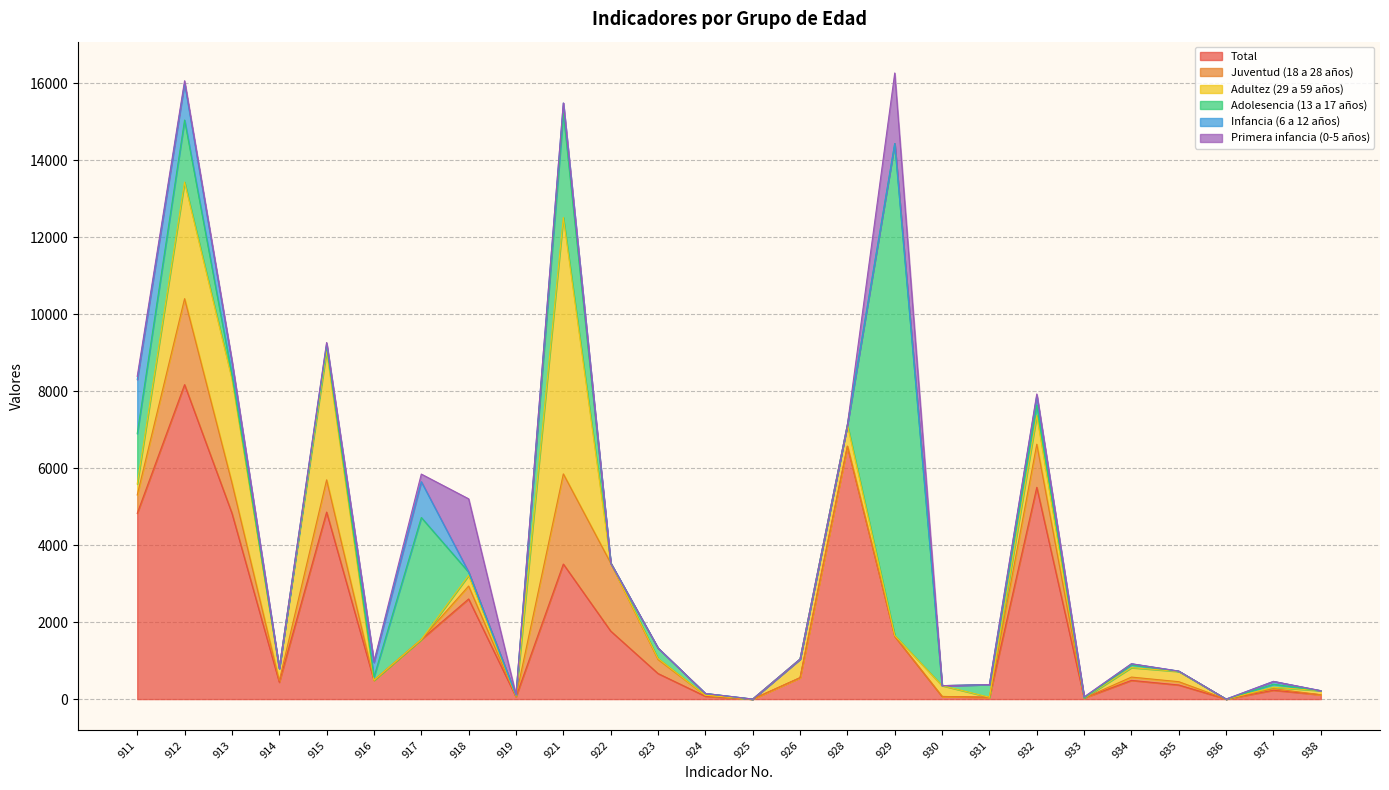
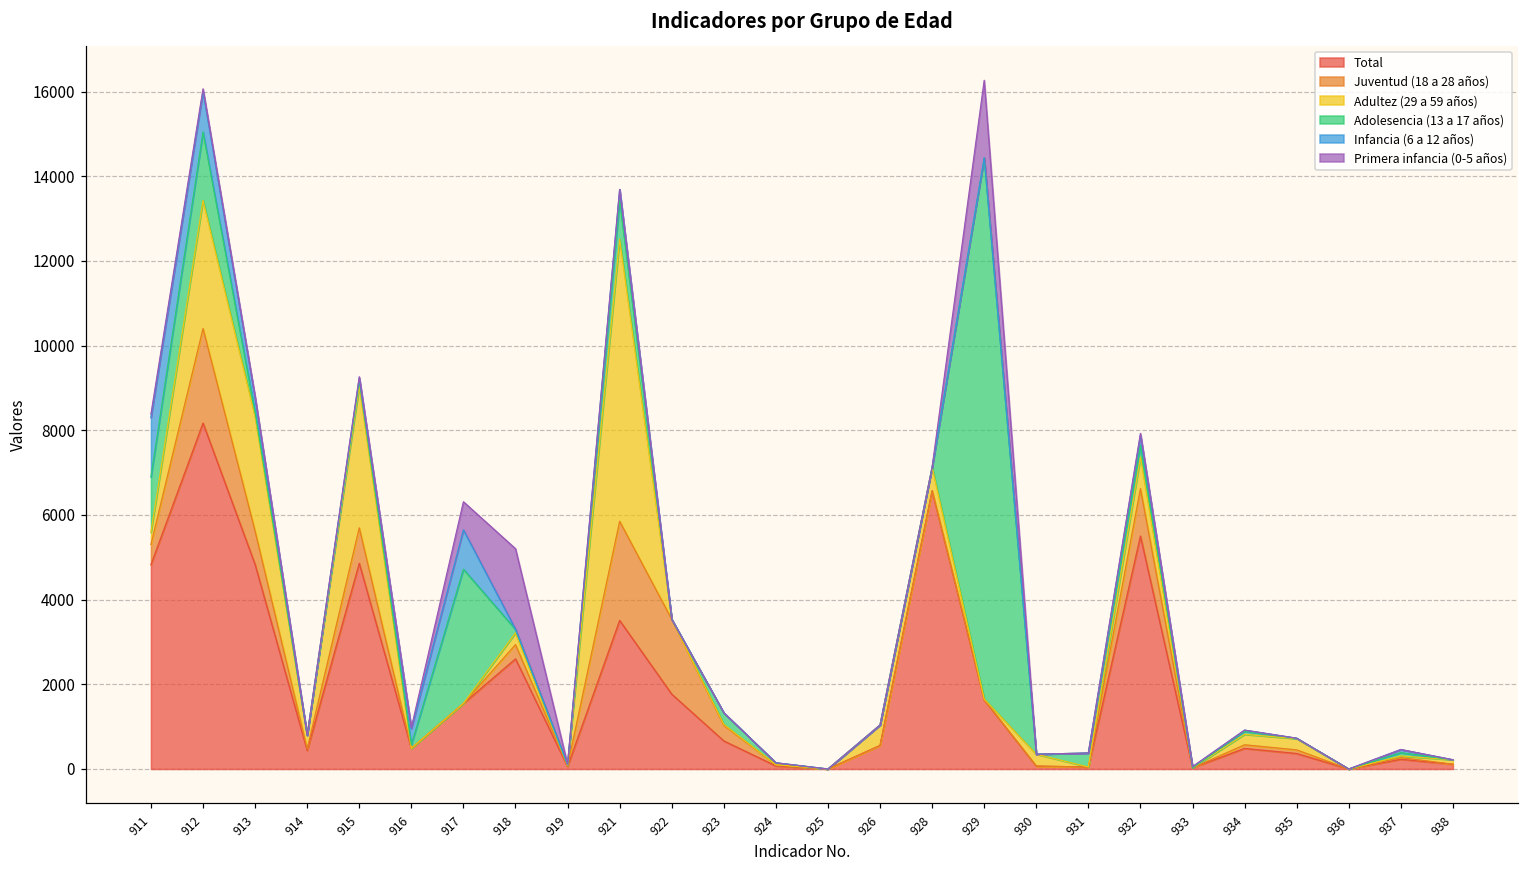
Primera infancia (0-5 años), 917: 200 -> 700
Adolesencia (13 a 17 años), 921: 2700 -> 900
